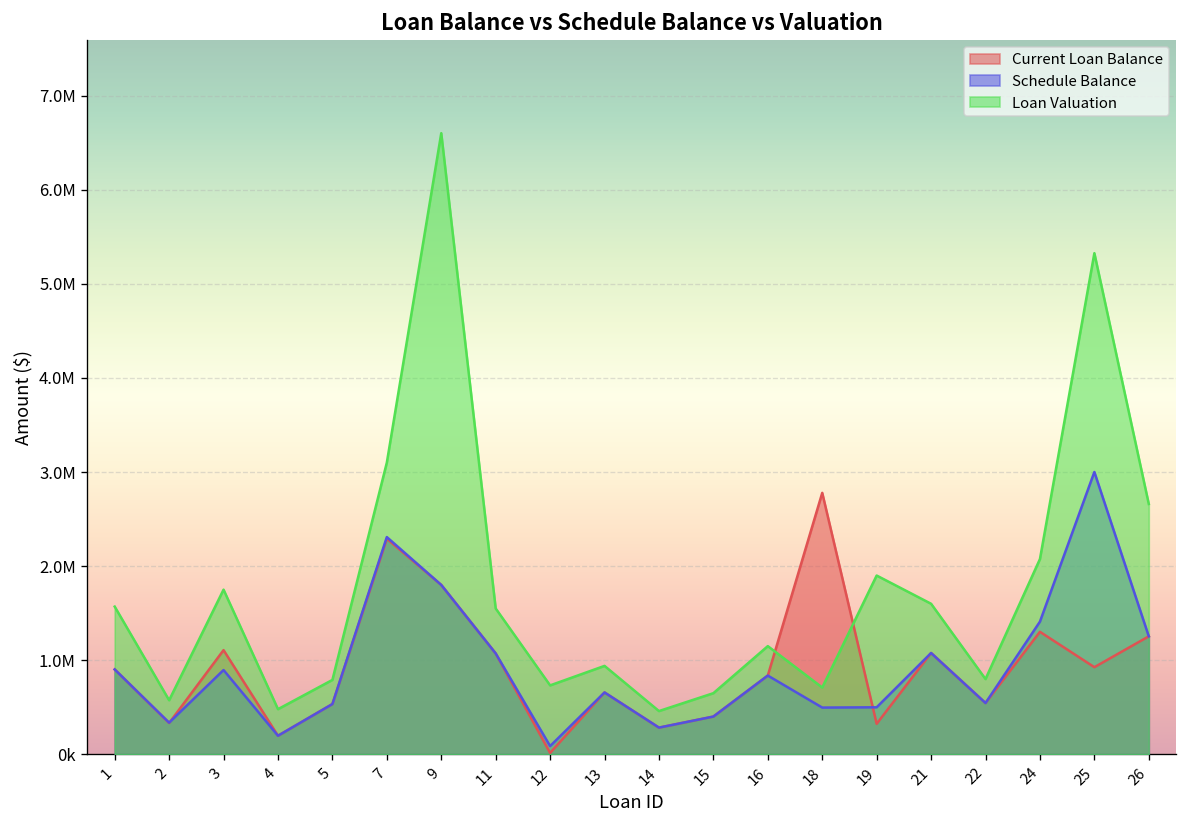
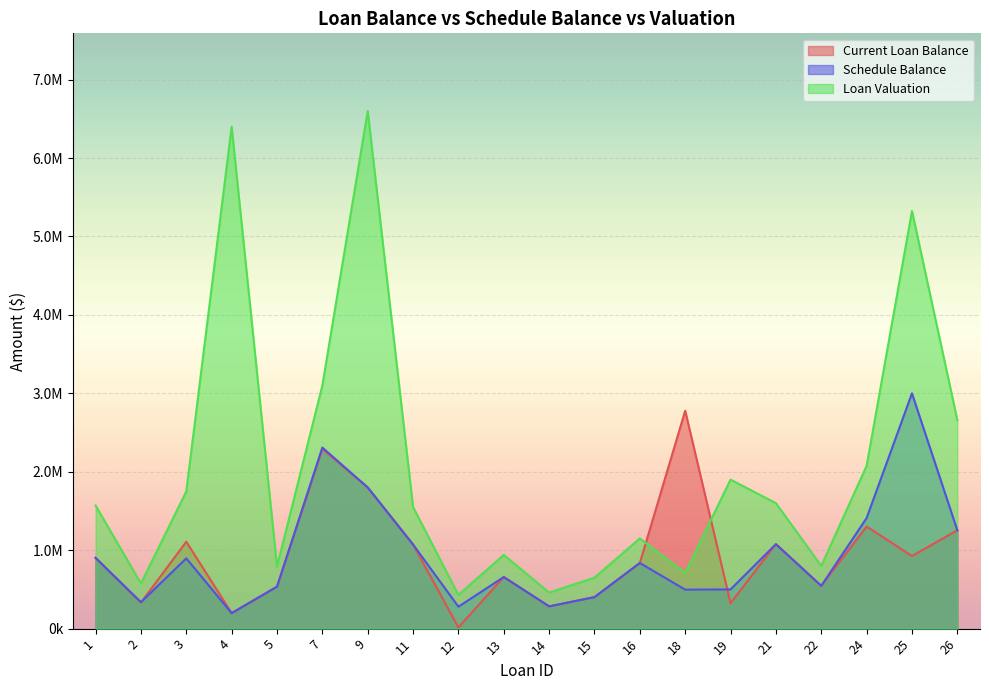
Loan Valuation, 4: 500000 -> 6400000
Schedule Balance, 12: 100000 -> 300000
Loan Valuation, 12: 700000 -> 400000
